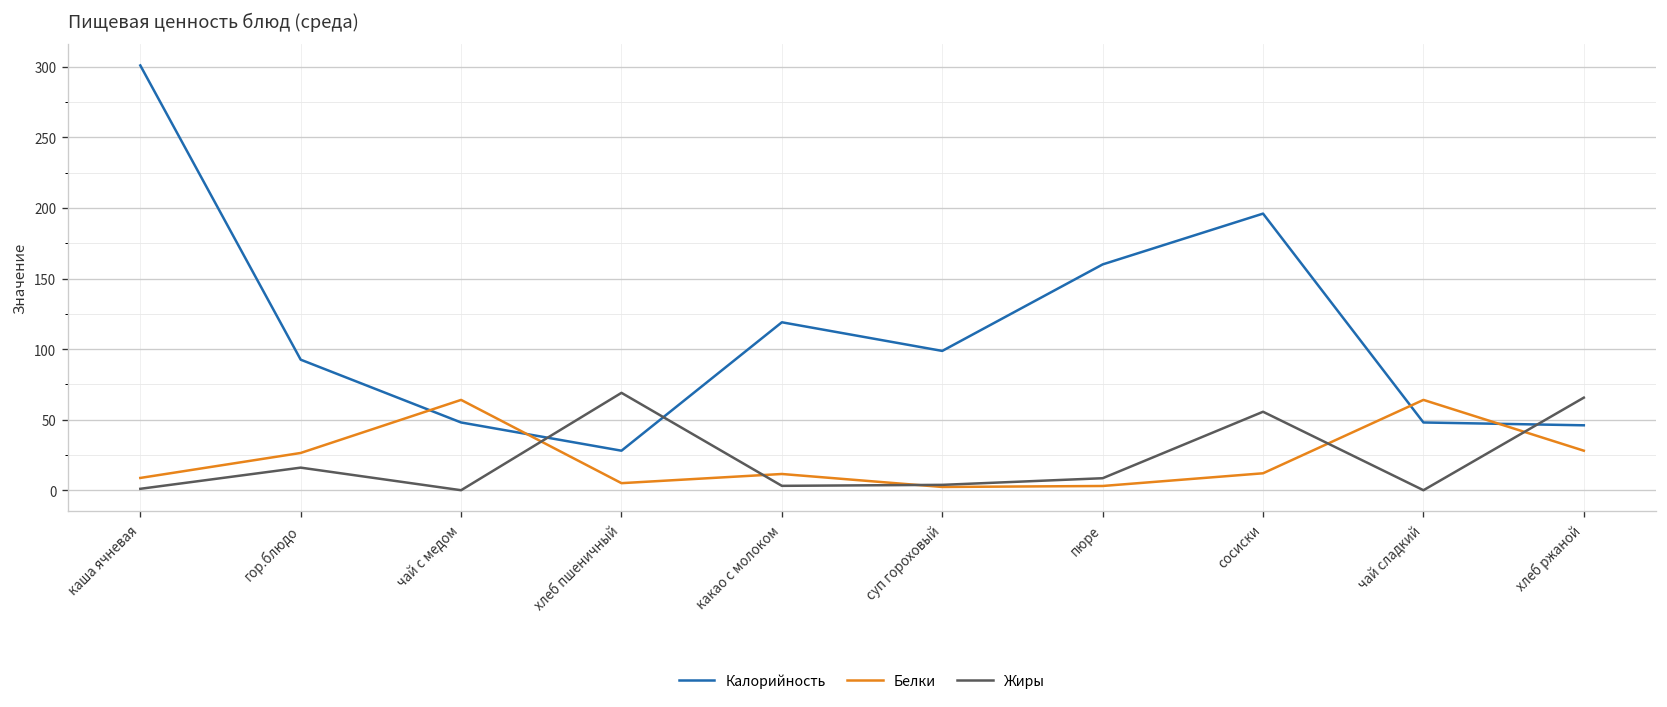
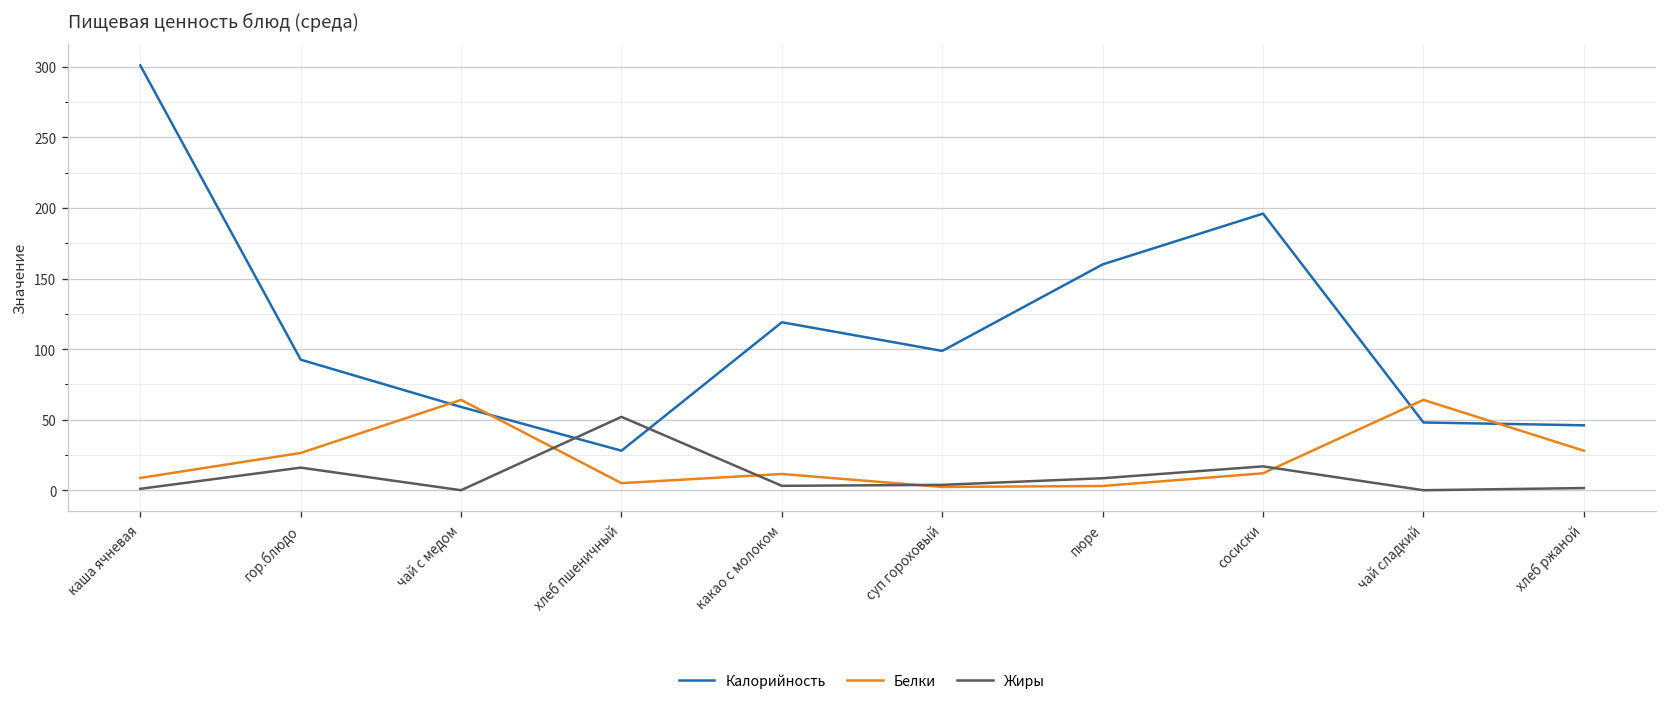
Калорийность, чай с медом: 48 -> 59
Жиры, хлеб пшеничный: 69 -> 52
Жиры, сосиски: 56 -> 17
Жиры, хлеб ржаной: 66 -> 2
